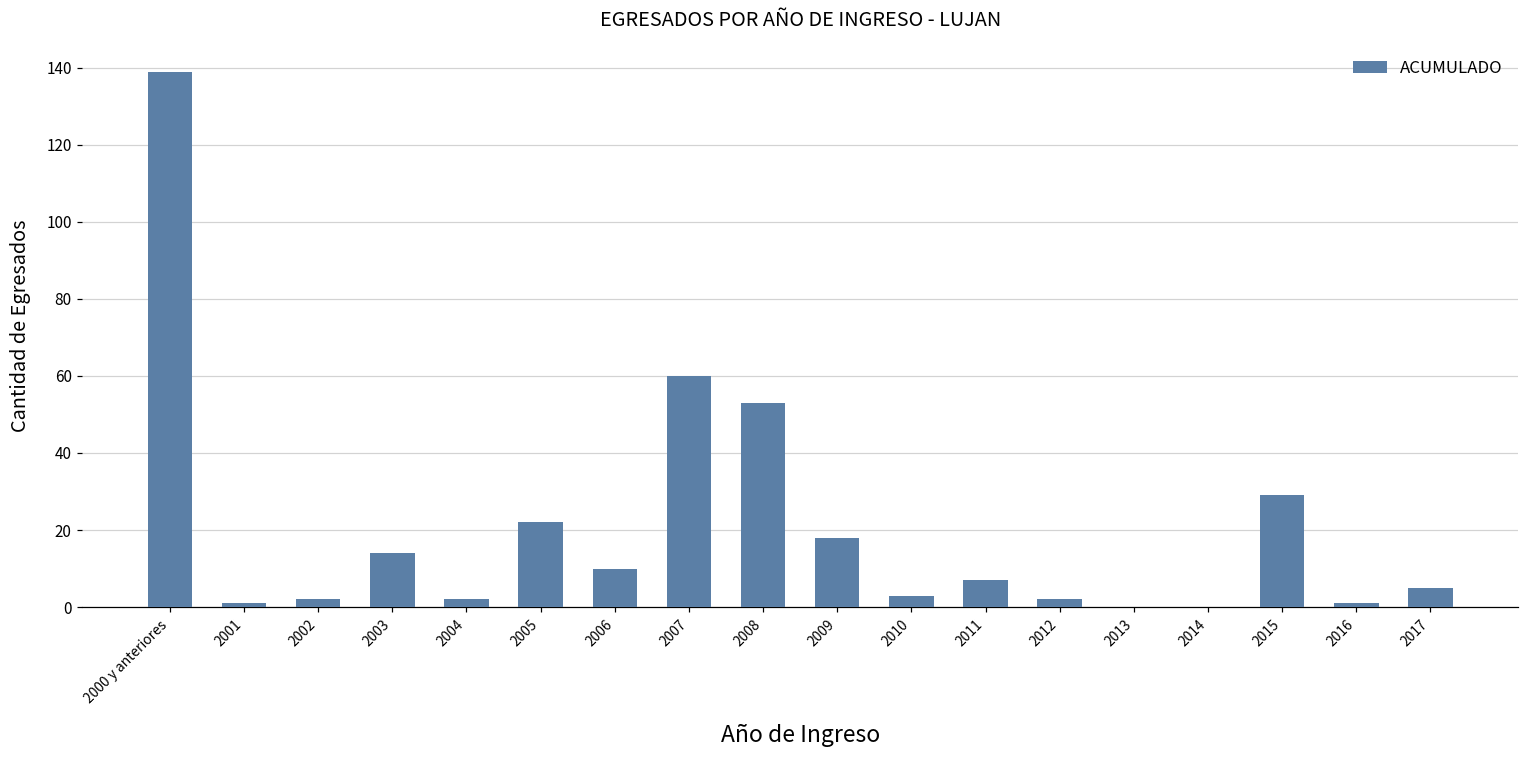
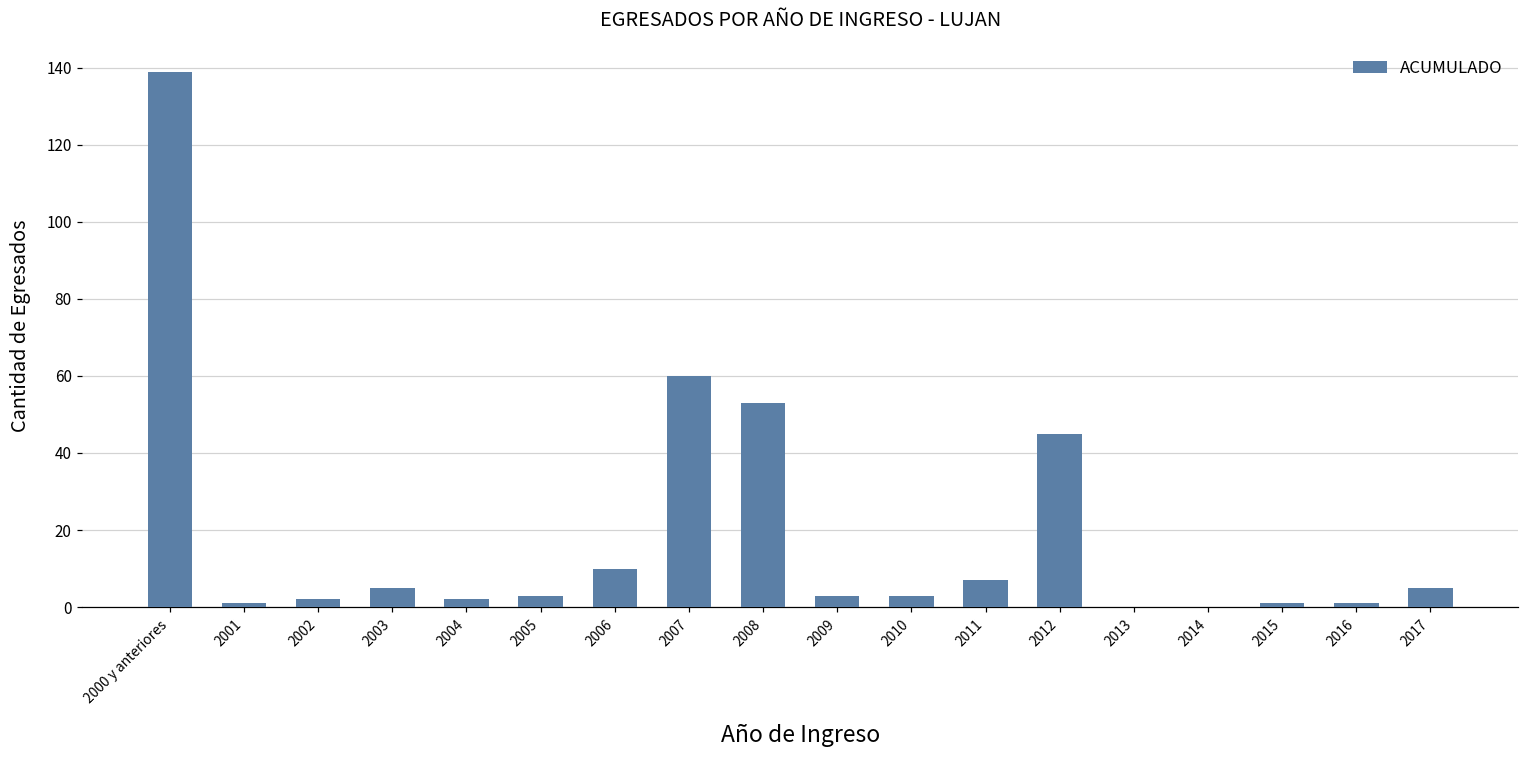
2003: 14 -> 5
2005: 22 -> 3
2009: 18 -> 3
2012: 2 -> 45
2015: 29 -> 1
